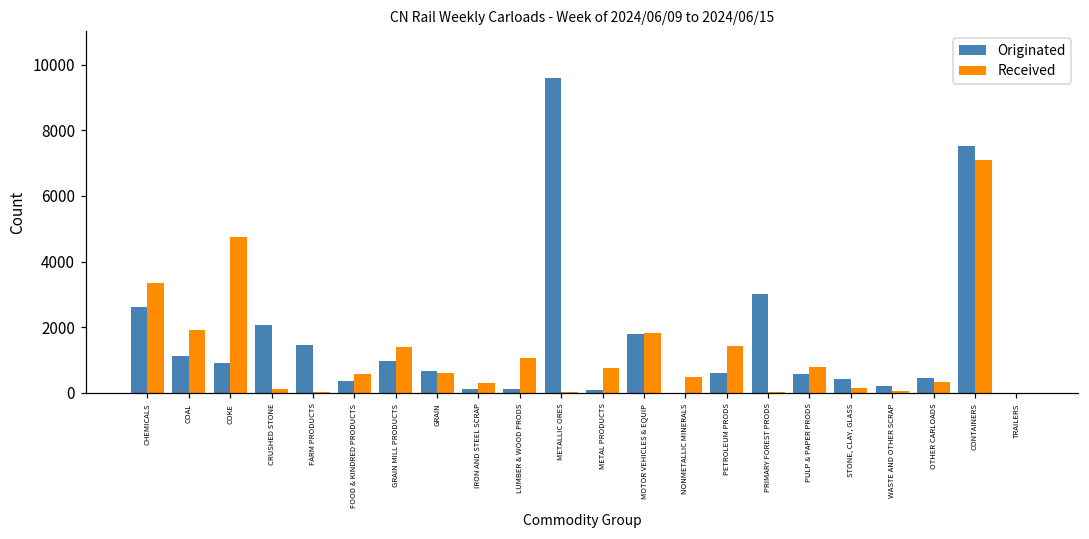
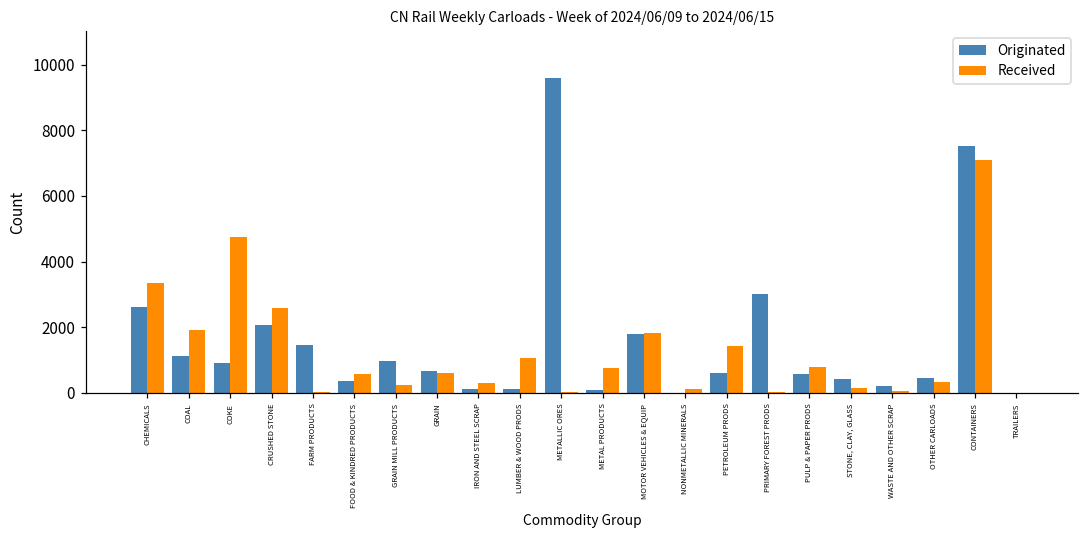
Received, CRUSHED STONE: 100 -> 2600
Received, GRAIN MILL PRODUCTS: 1400 -> 200
Received, NONMETALLIC MINERALS: 500 -> 100
